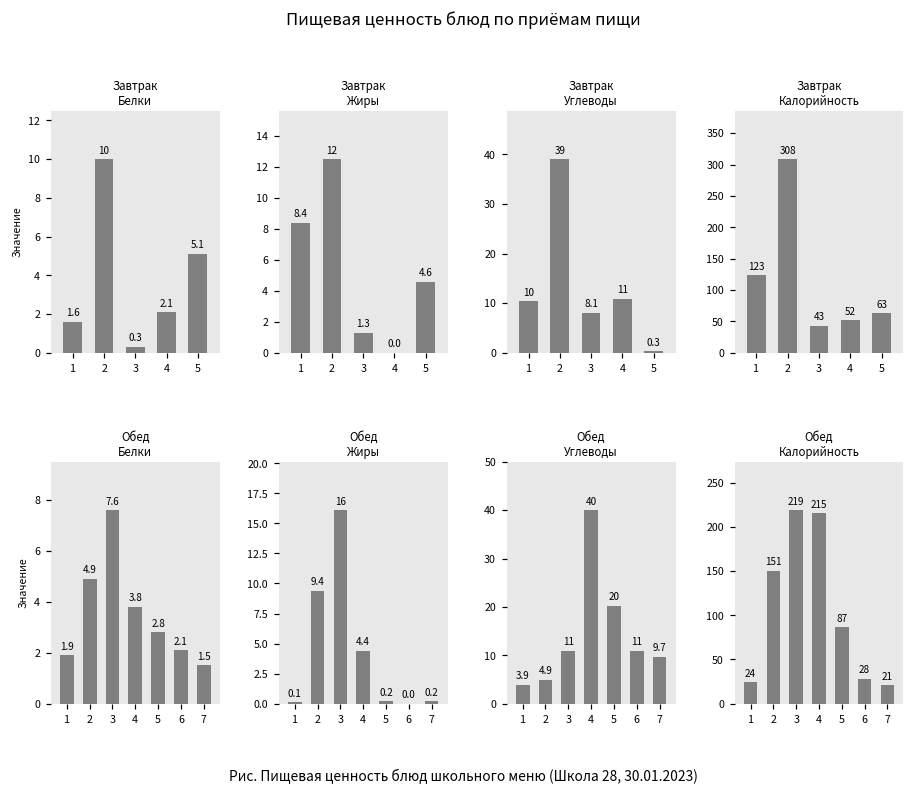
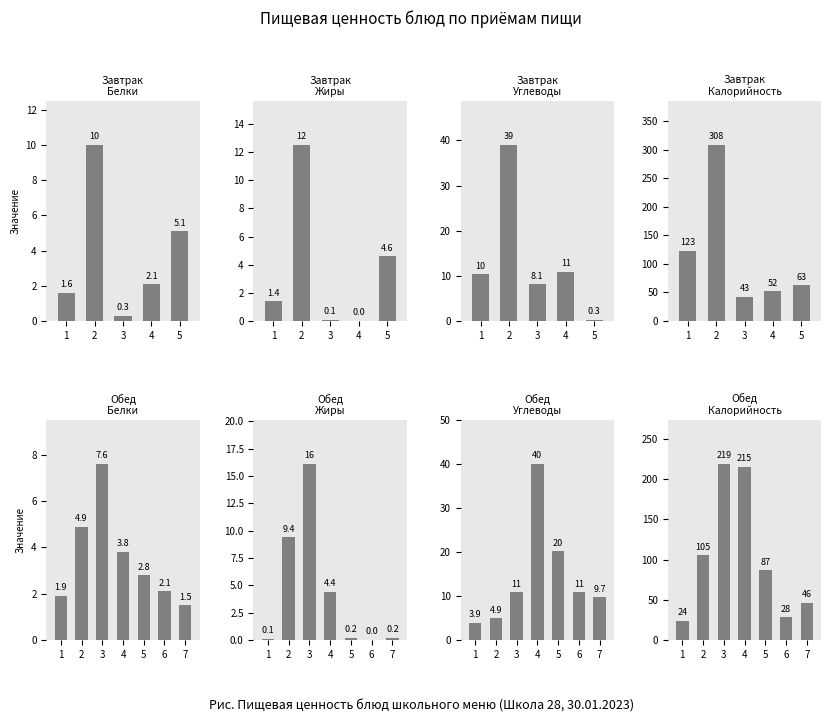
Завтрак Жиры, 1: 8.4 -> 1.4
Завтрак Жиры, 3: 1.3 -> 0.1
Обед Калорийность, 2: 151 -> 105
Обед Калорийность, 7: 21 -> 46
